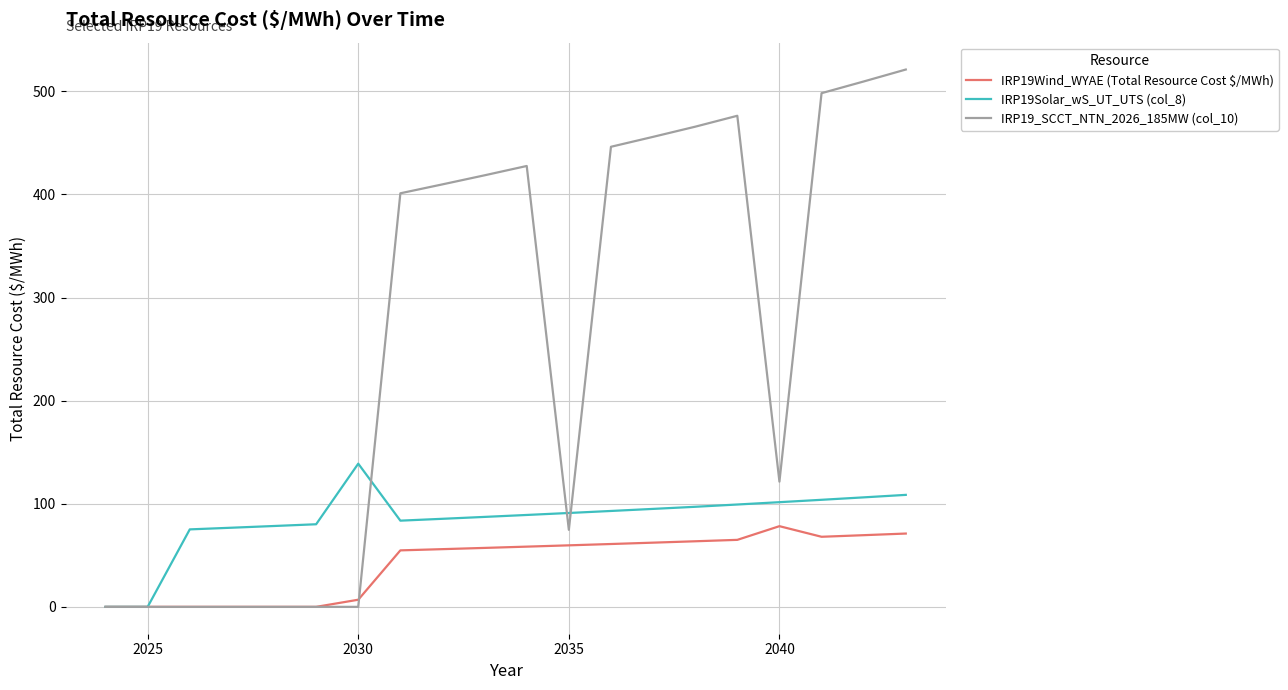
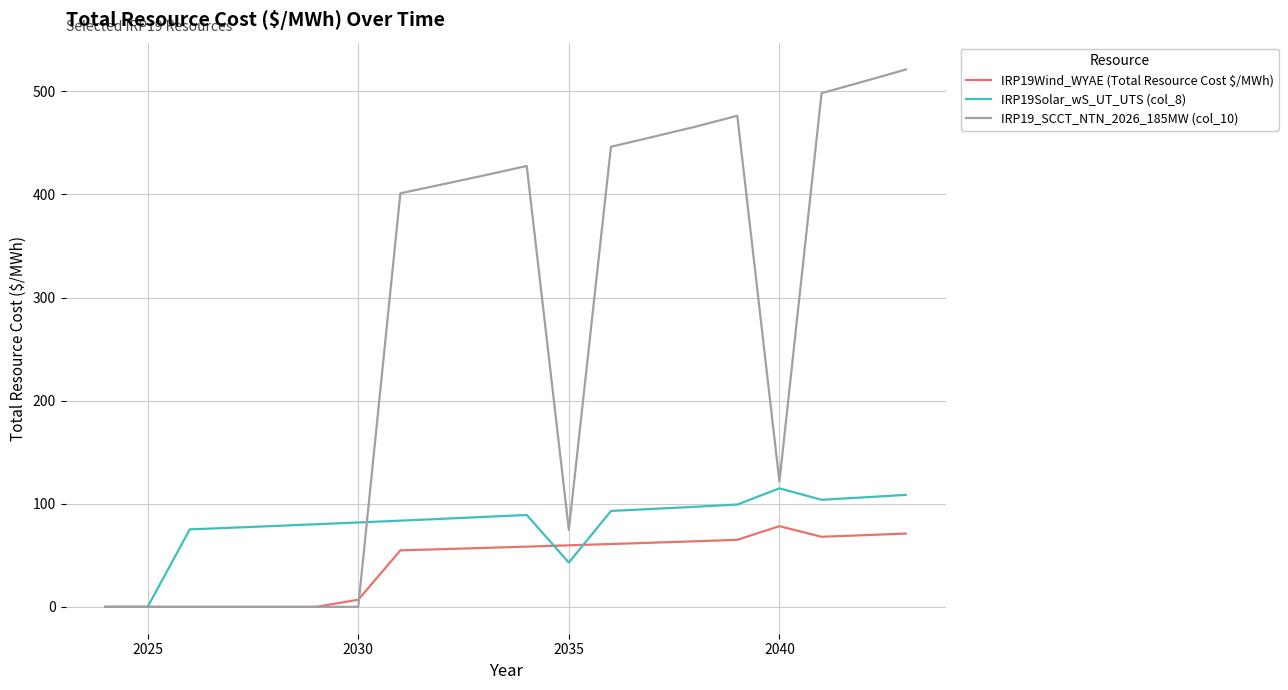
IRP19Solar_wS_UT_UTS (col_8), 2030: 139 -> 82
IRP19Solar_wS_UT_UTS (col_8), 2035: 91 -> 43
IRP19Solar_wS_UT_UTS (col_8), 2040: 102 -> 115
